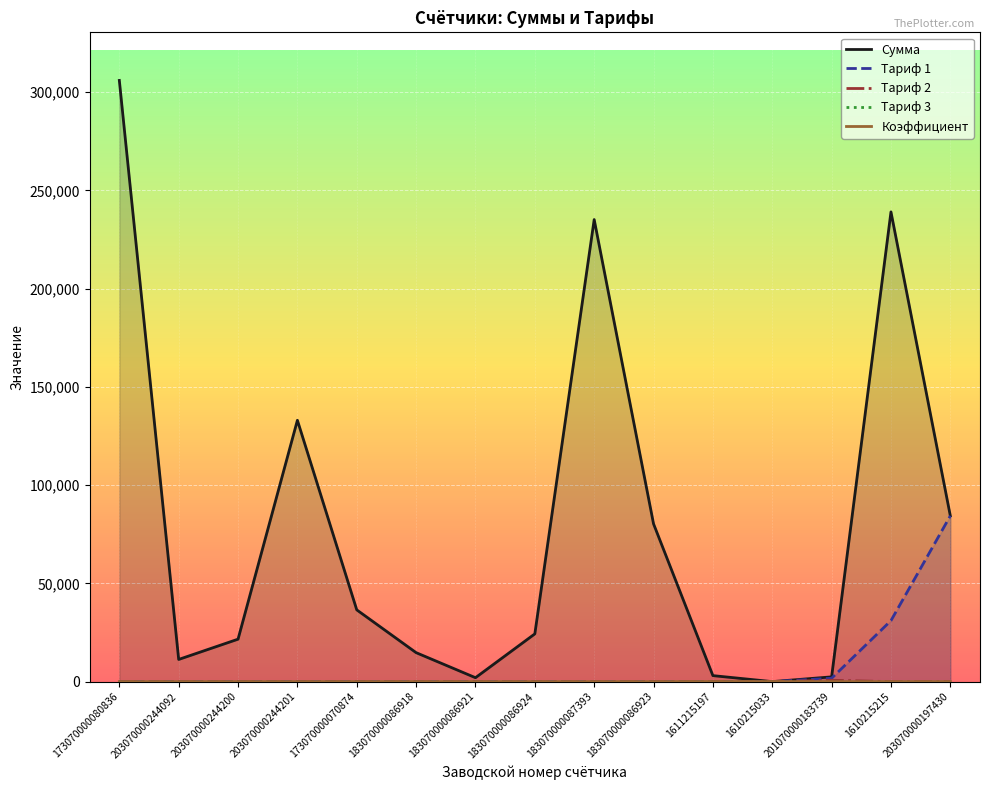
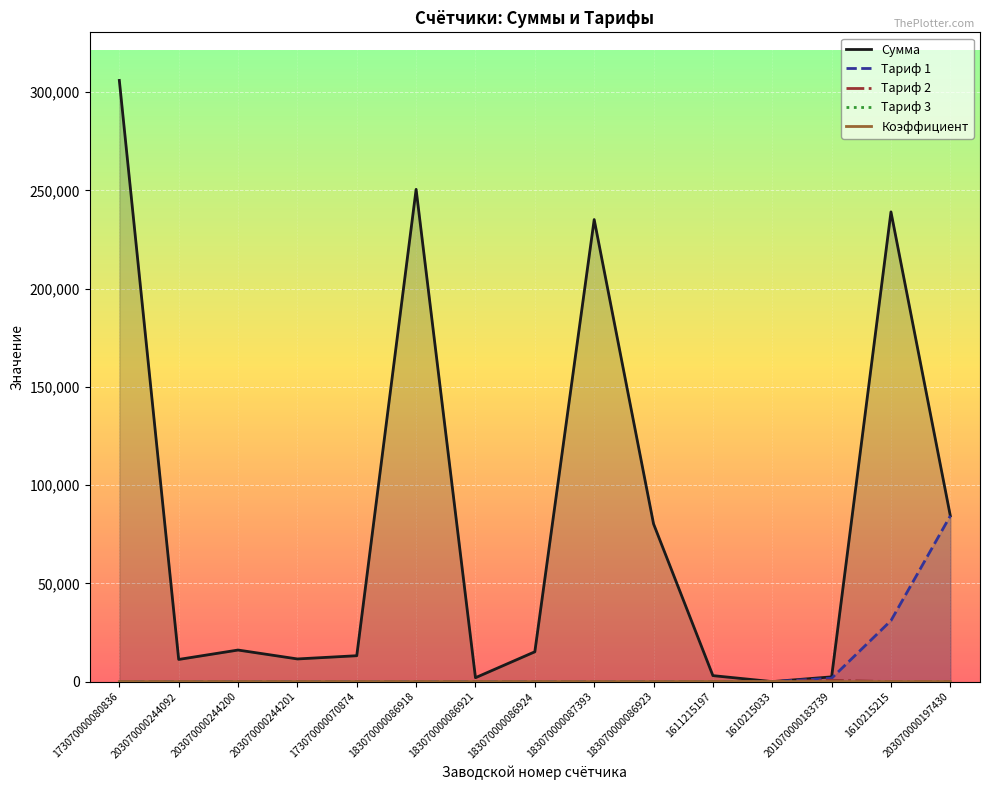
Сумма, 203070000244200: 22,000 -> 16,000
Сумма, 203070000244201: 133,000 -> 12,000
Сумма, 173070000070874: 37,000 -> 13,000
Сумма, 183070000086918: 15,000 -> 251,000
Сумма, 183070000086924: 24,000 -> 15,000
